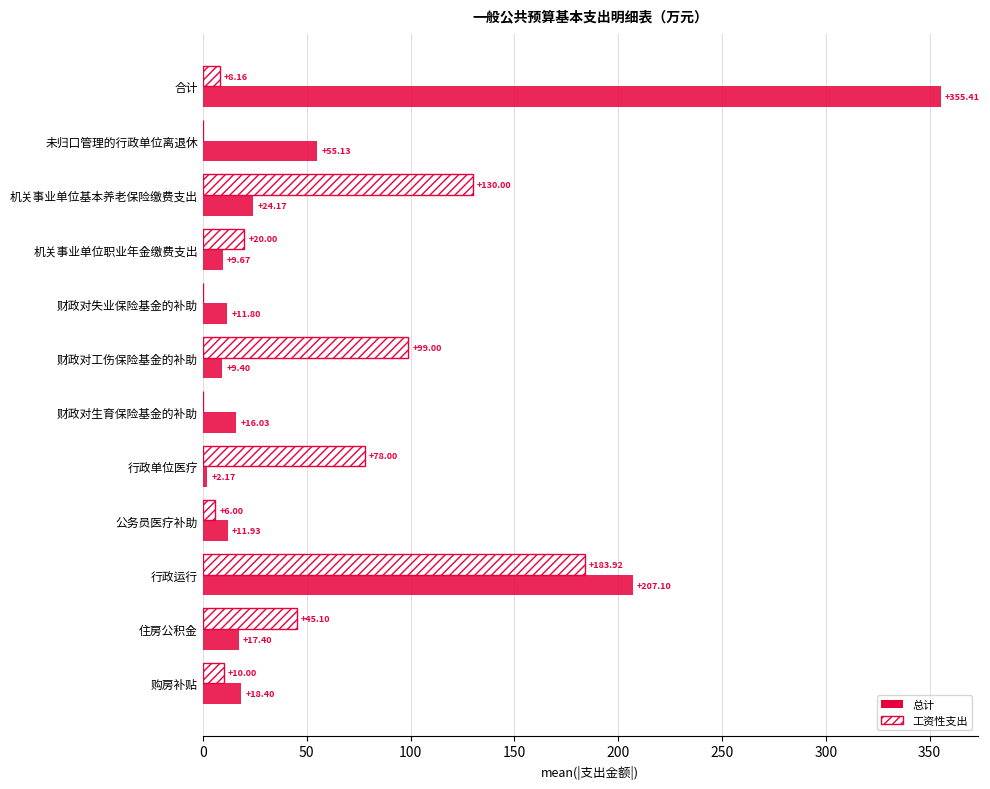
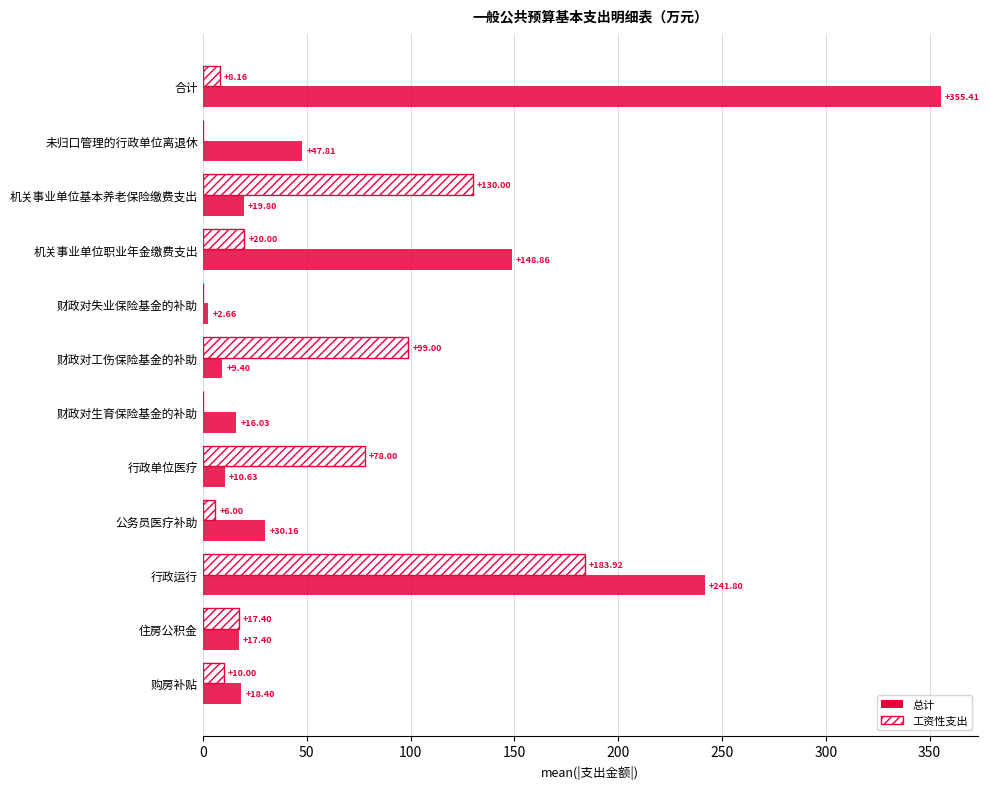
总计, 未归口管理的行政单位离退休: +55.13 -> +47.81
总计, 机关事业单位基本养老保险缴费支出: +24.17 -> +19.80
总计, 机关事业单位职业年金缴费支出: +9.67 -> +148.86
总计, 财政对失业保险基金的补助: +11.80 -> +2.66
总计, 行政单位医疗: +2.17 -> +10.63
总计, 公务员医疗补助: +11.93 -> +30.16
总计, 行政运行: +207.10 -> +241.80
工资性支出, 住房公积金: +45.10 -> +17.40
